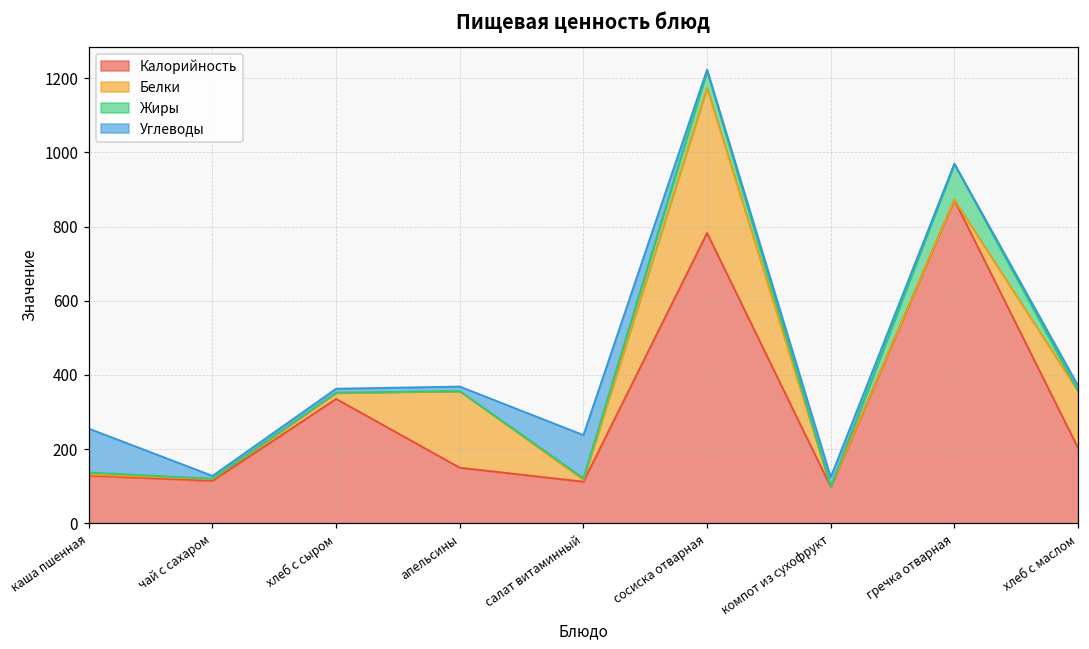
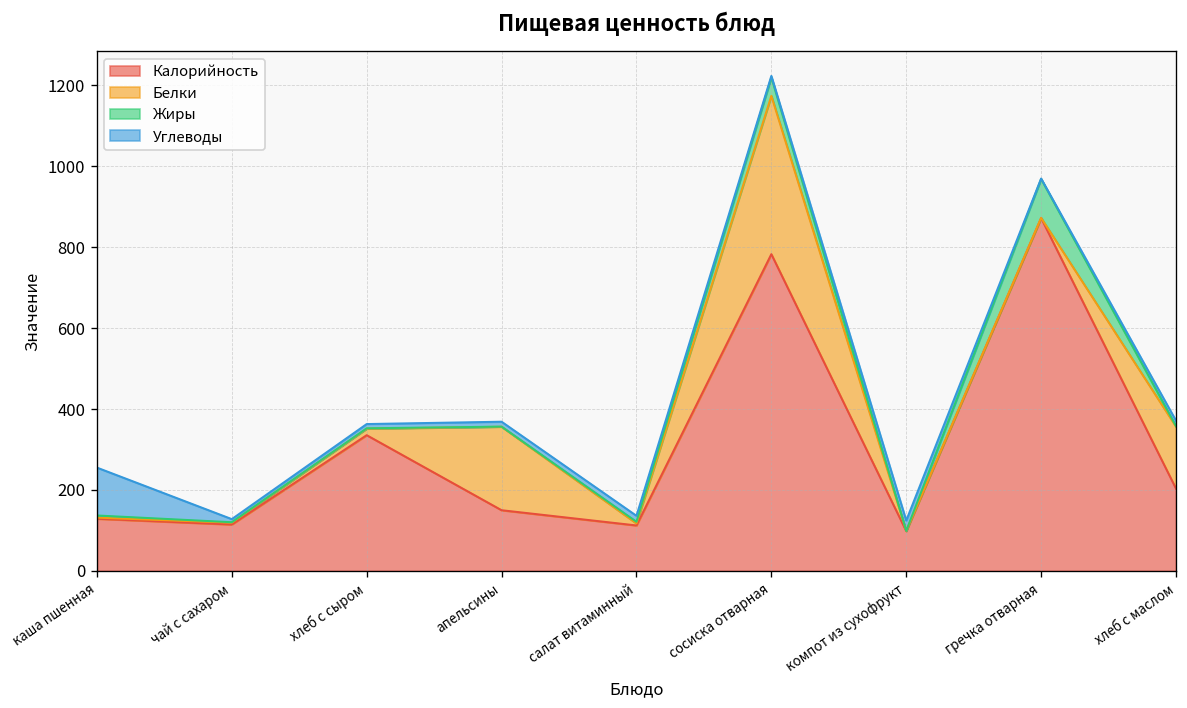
Углеводы, салат витаминный: 120 -> 10
